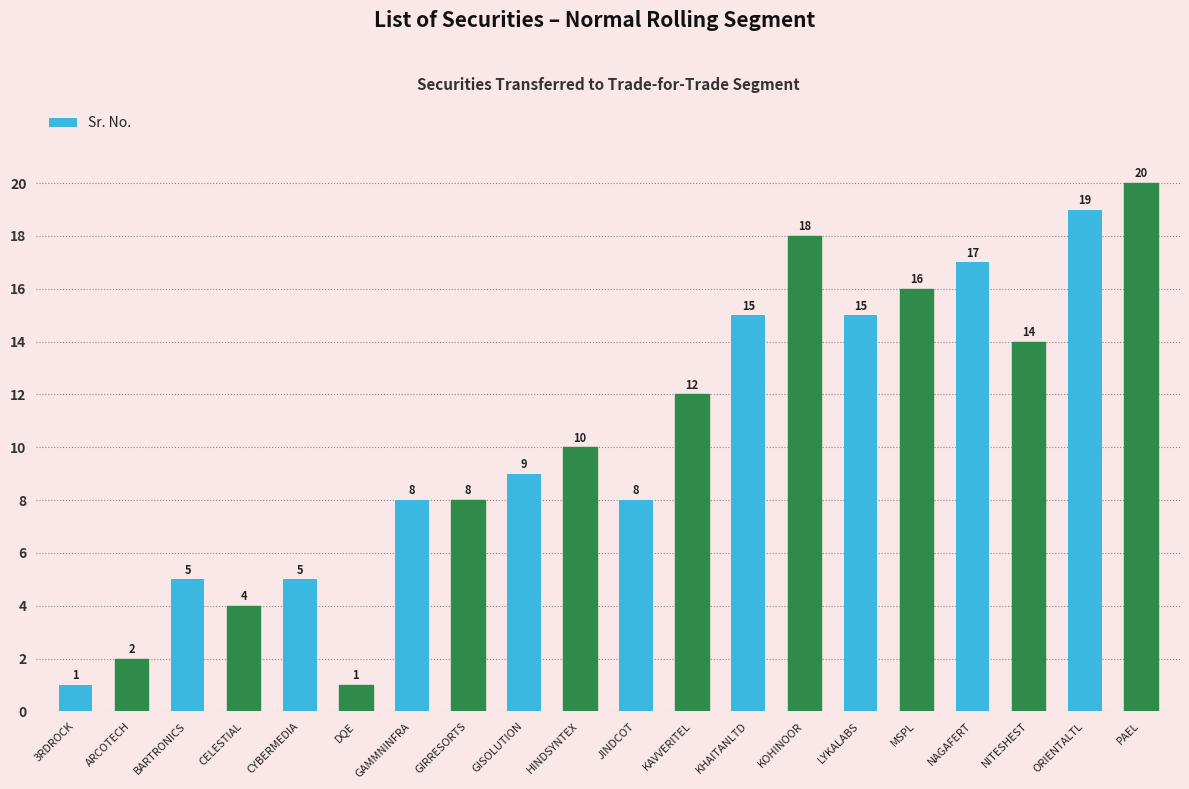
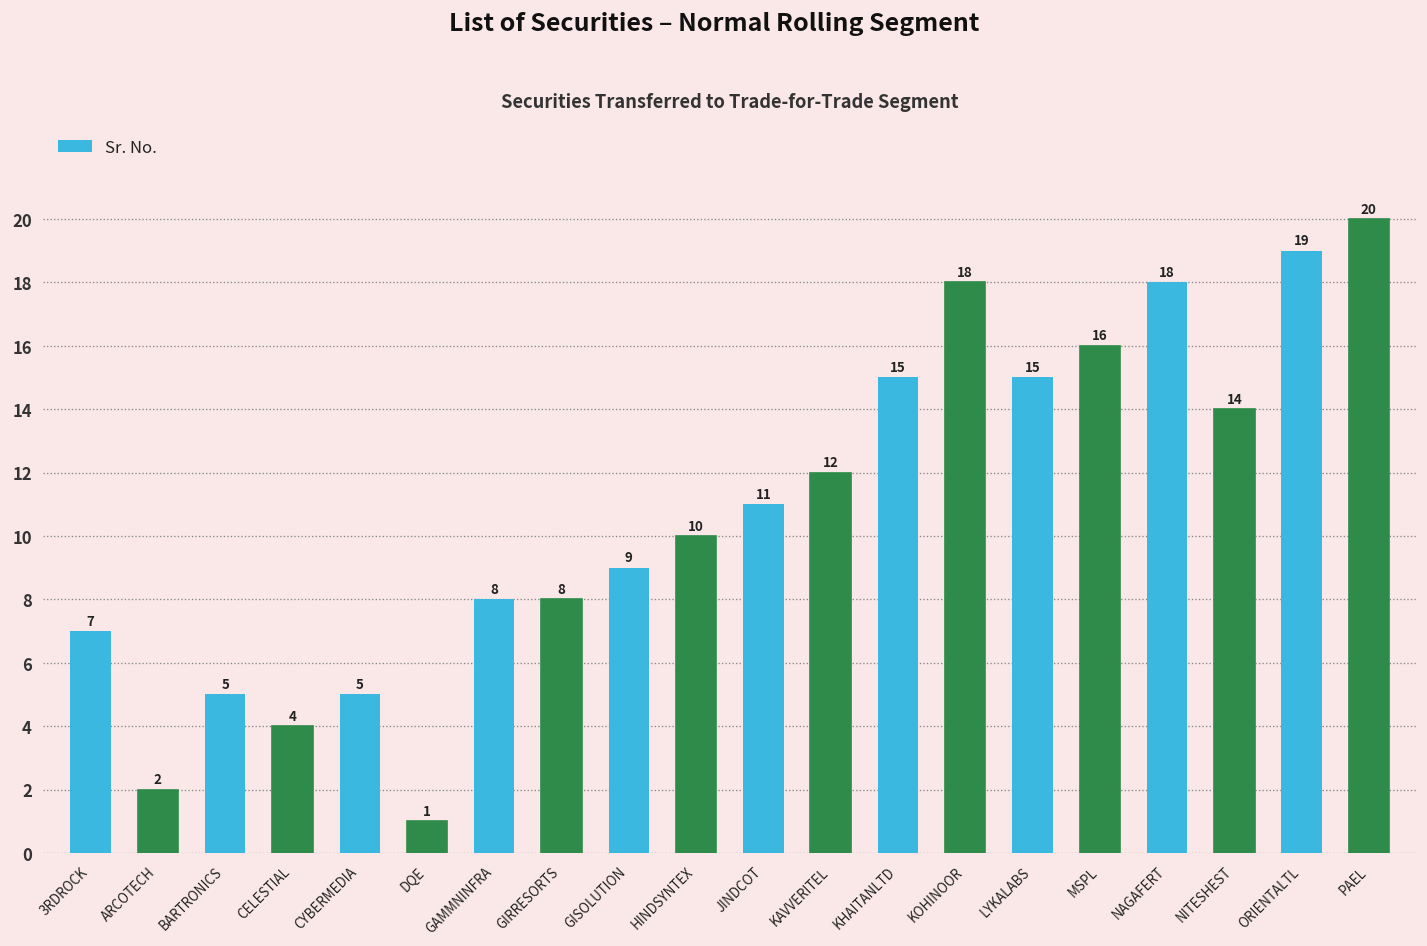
3RDROCK: 1 -> 7
JINDCOT: 8 -> 11
NAGAFERT: 17 -> 18
